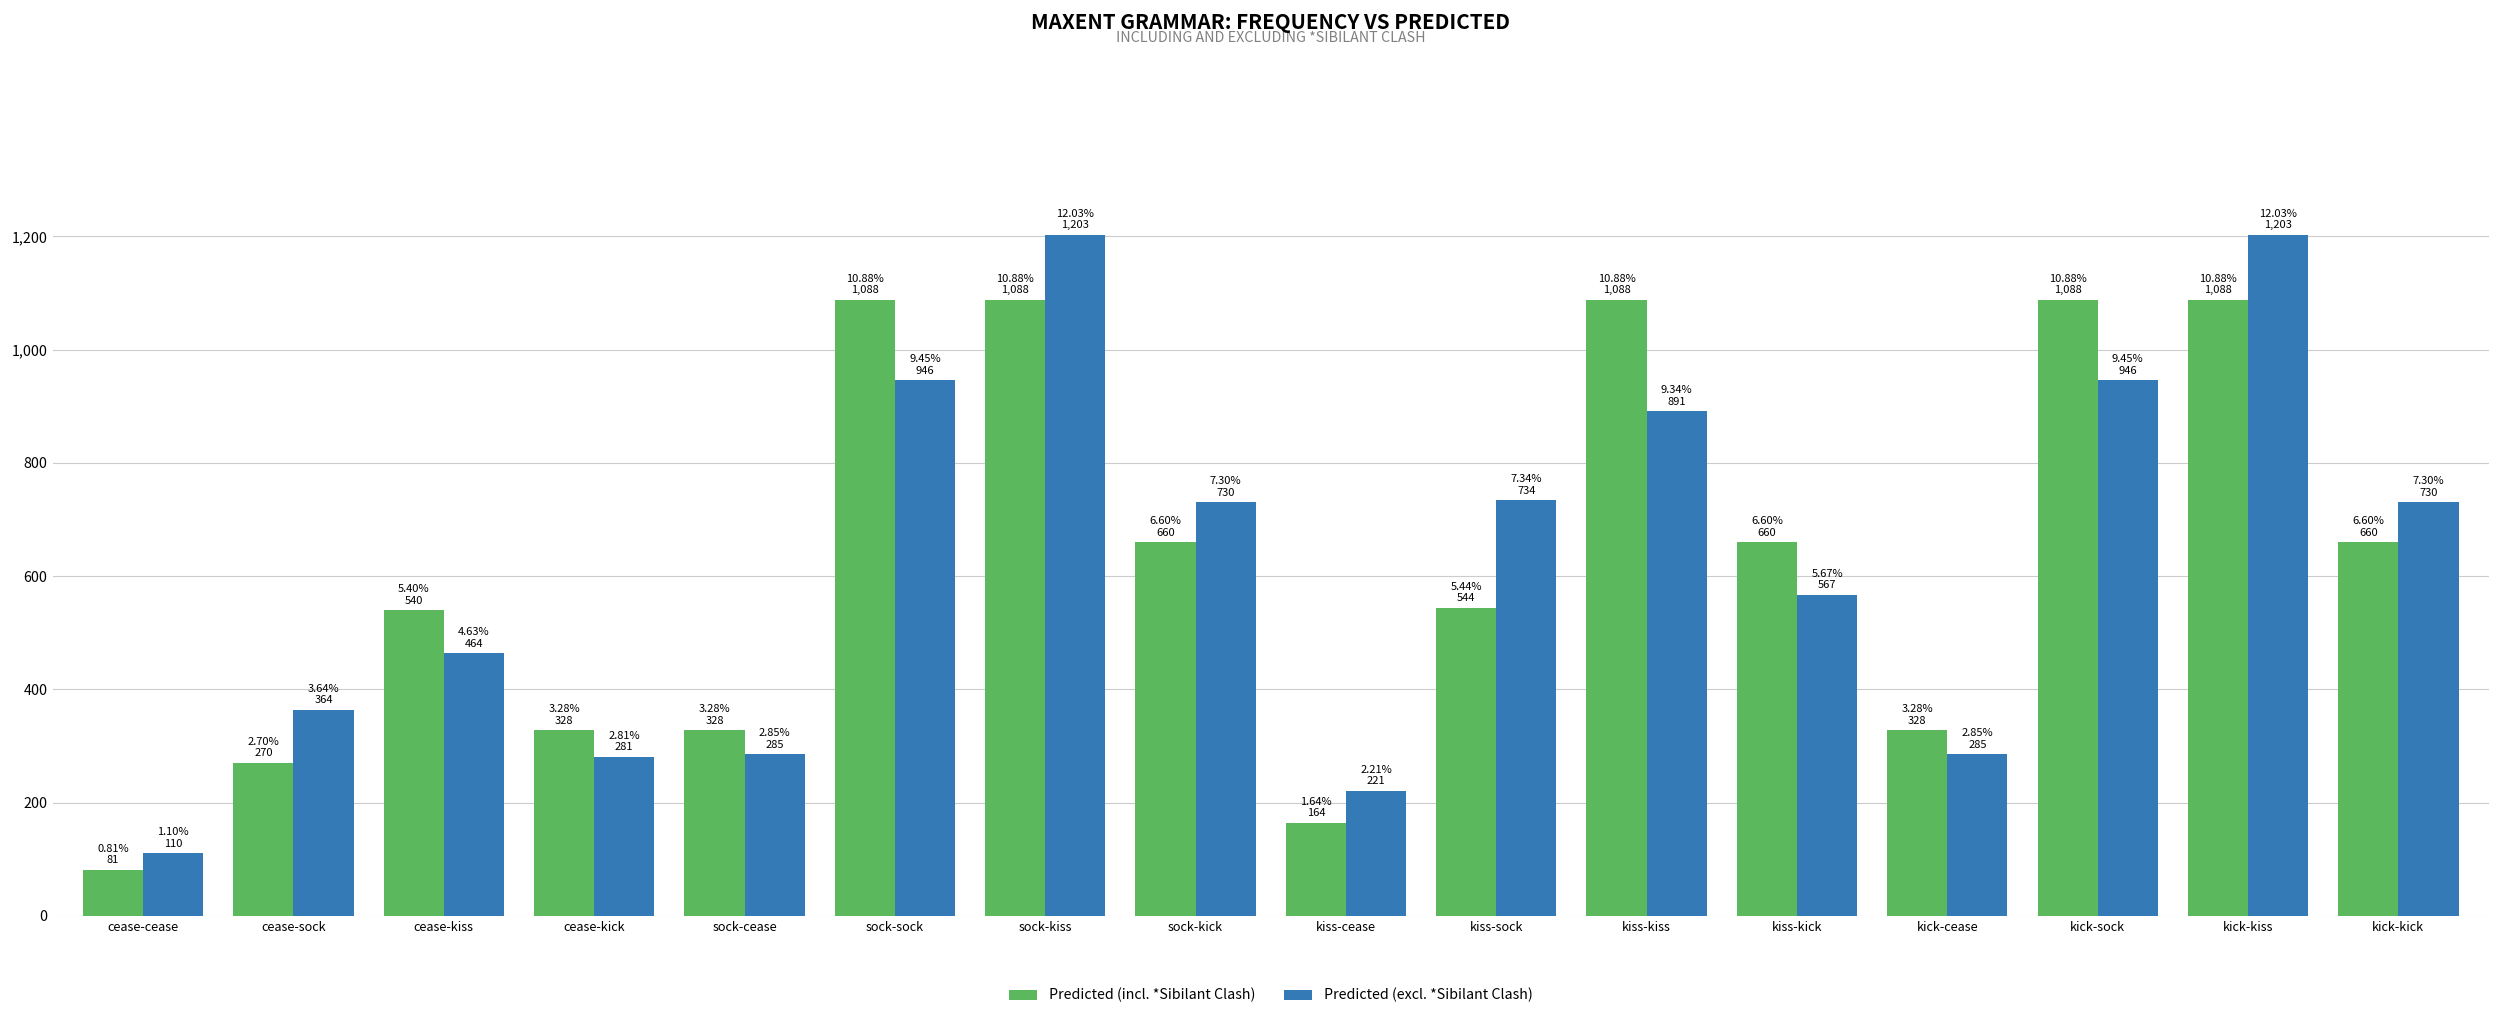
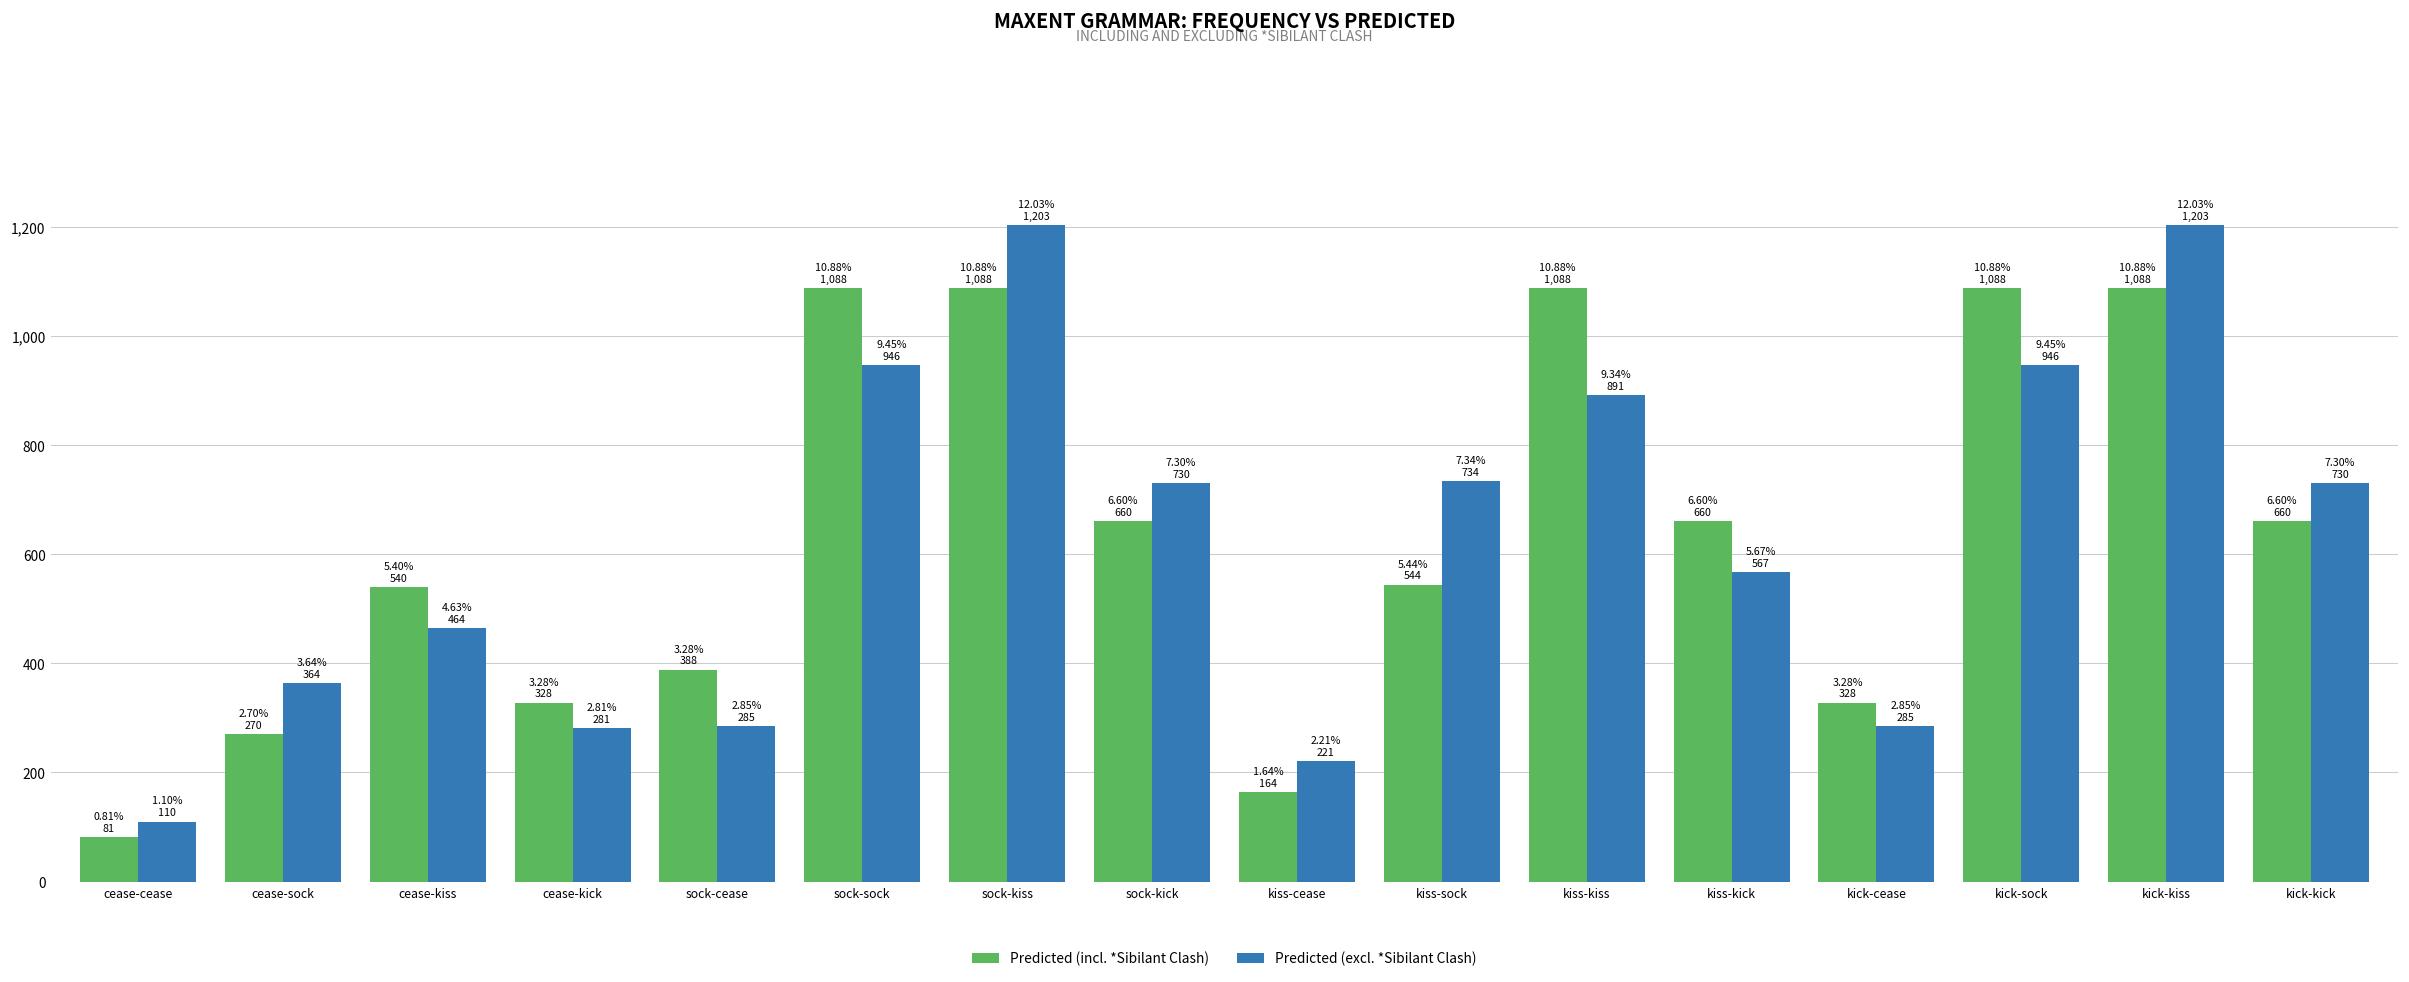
Predicted (incl. *Sibilant Clash), sock-cease: 328 -> 388
